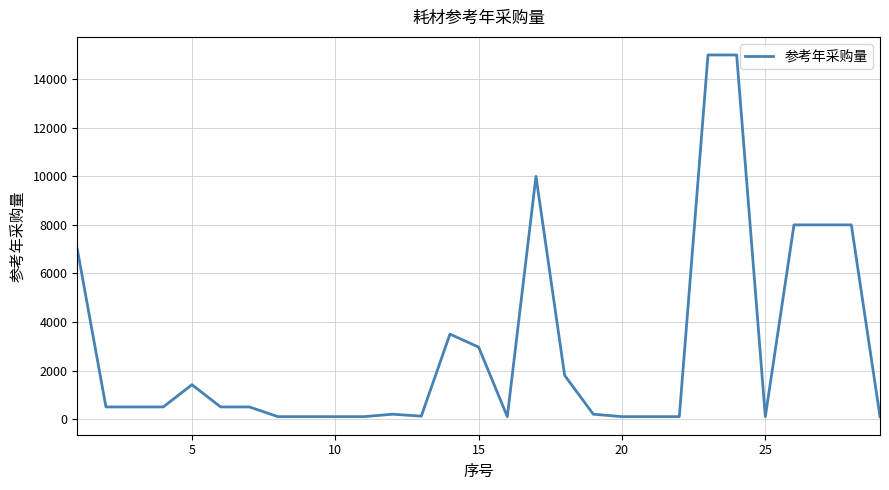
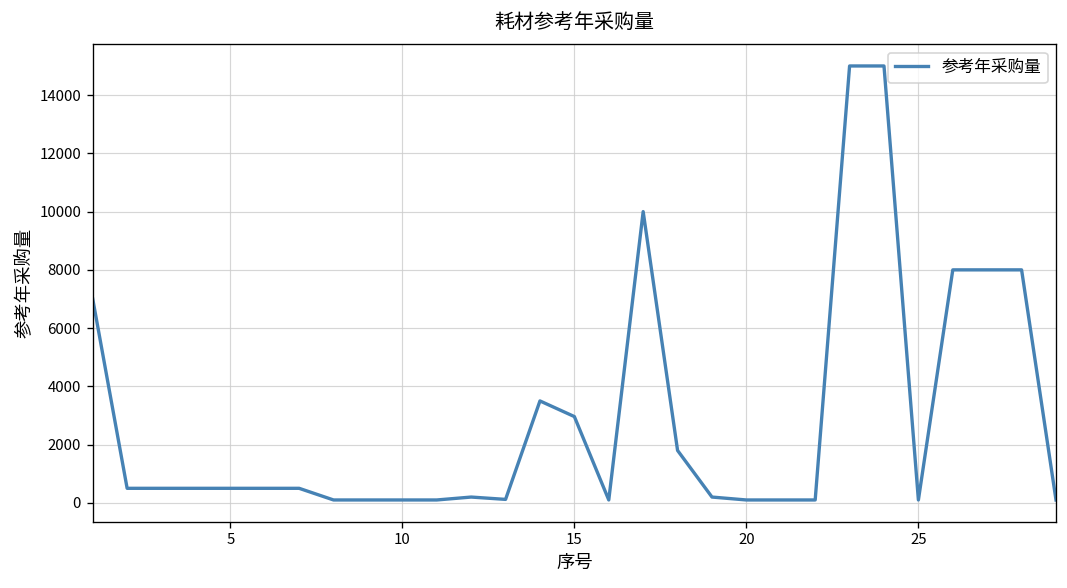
5: 1400 -> 500
